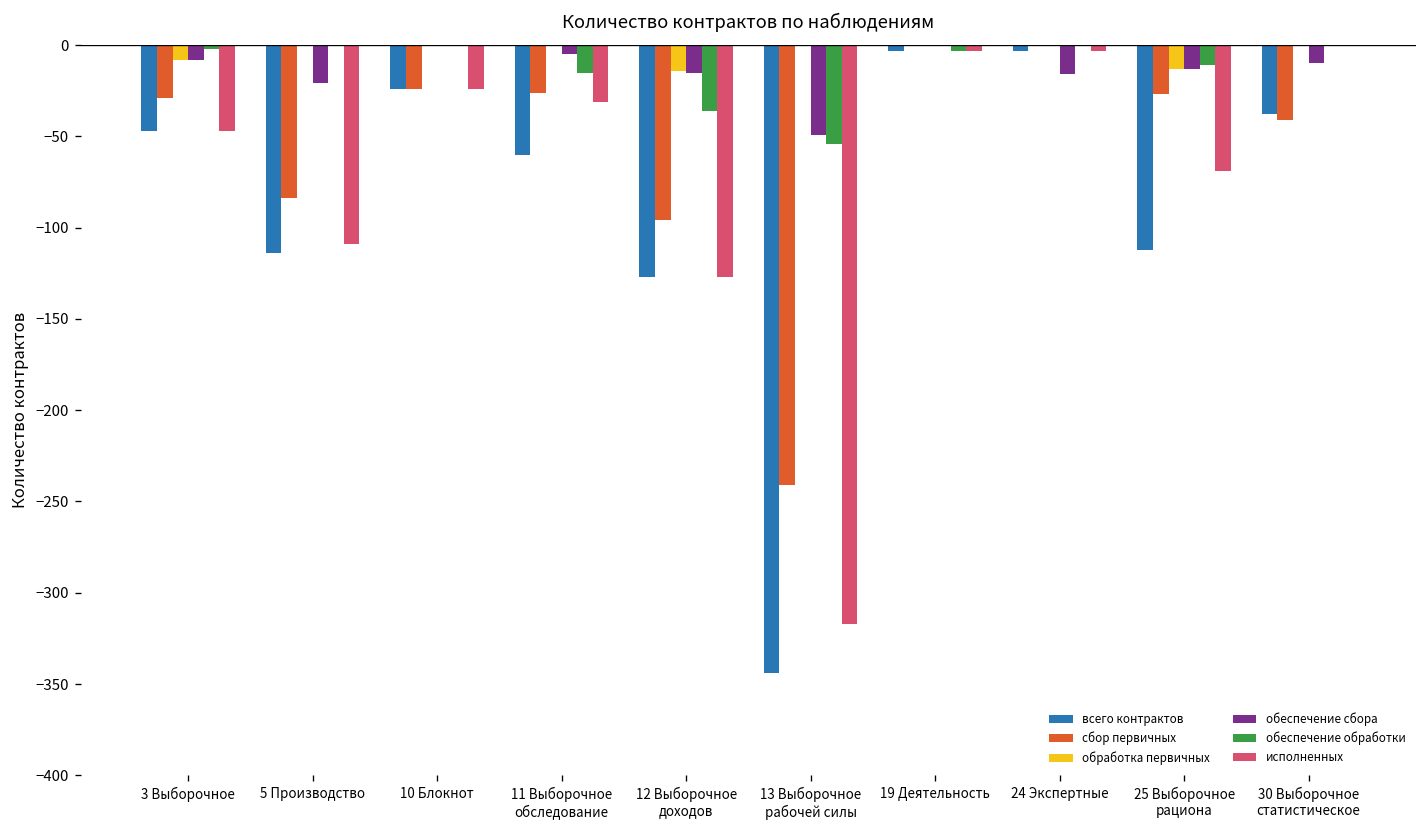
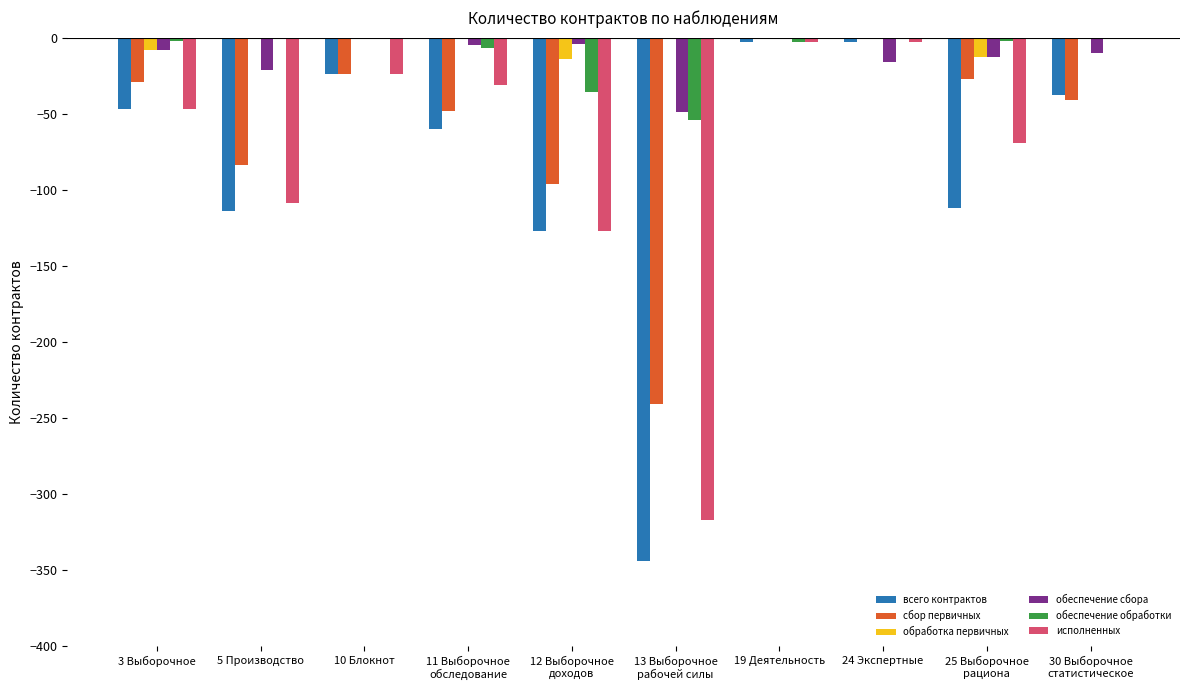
сбор первичных, 11 Выборочное обследование: -26 -> -48
обеспечение обработки, 11 Выборочное обследование: -15 -> -7
обеспечение сбора, 12 Выборочное доходов: -15 -> -4
обеспечение обработки, 25 Выборочное рациона: -11 -> -2
